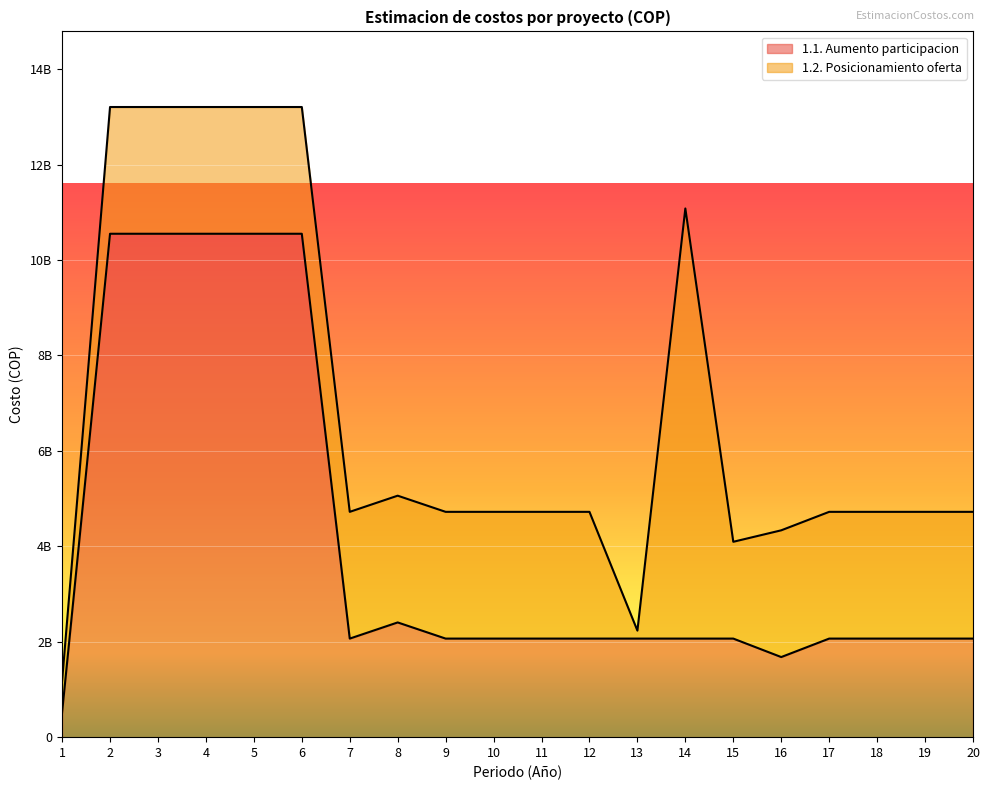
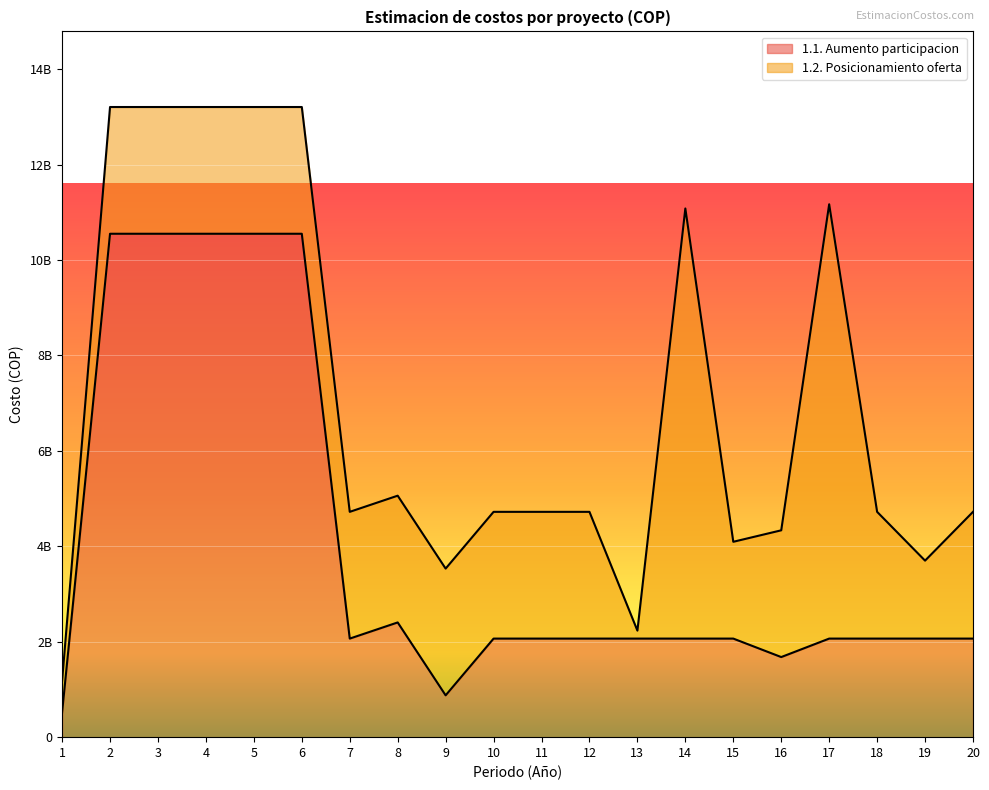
1.1. Aumento participacion, 9: 2100000000 -> 900000000
1.2. Posicionamiento oferta, 17: 2700000000 -> 9100000000
1.2. Posicionamiento oferta, 19: 2700000000 -> 1600000000
